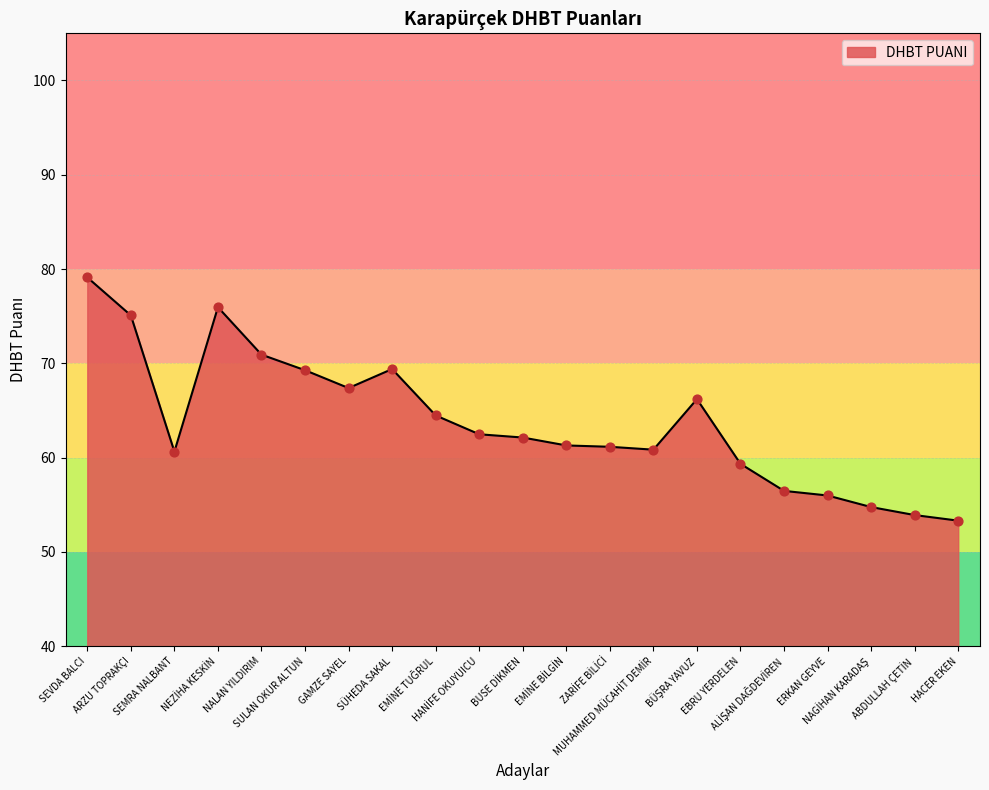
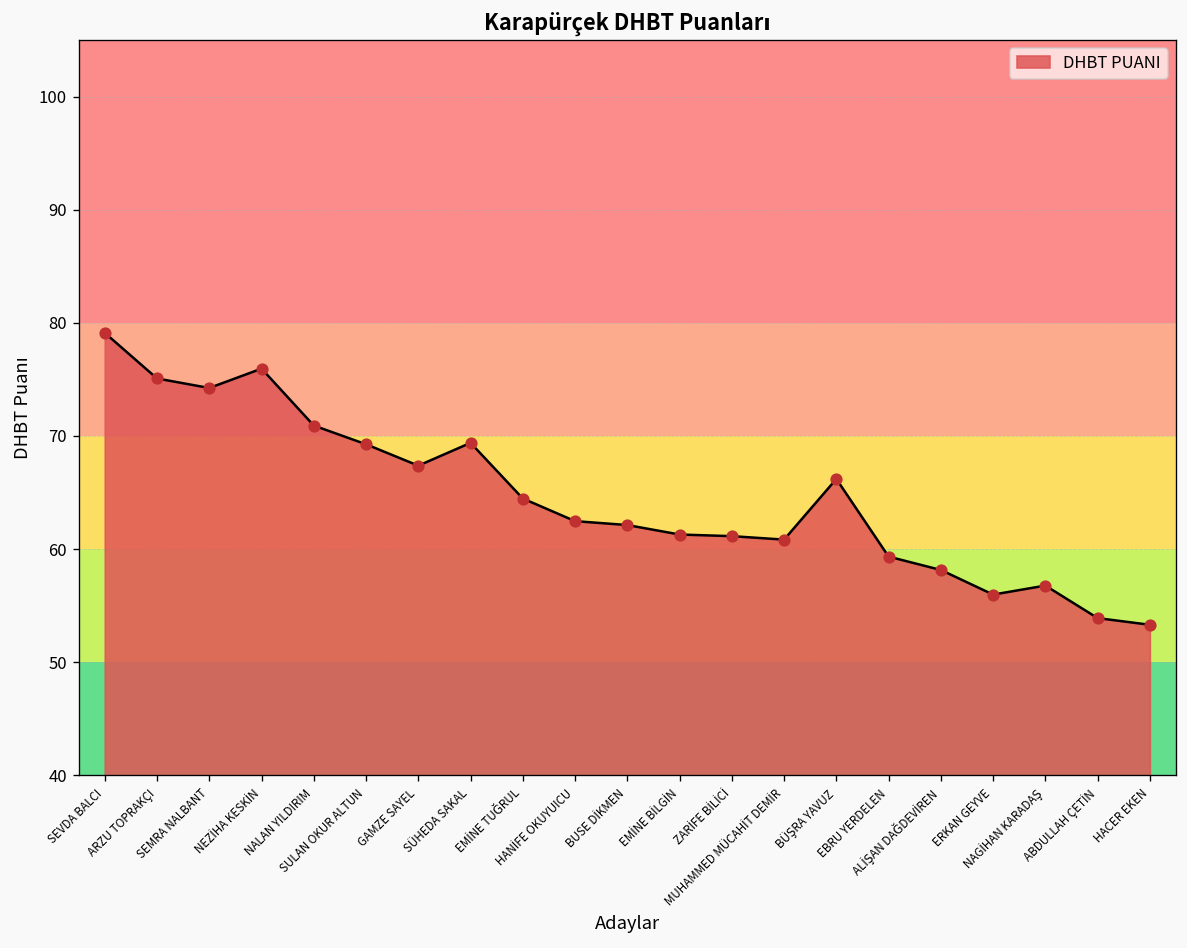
SEMRA NALBANT: 61 -> 74
ALİŞAN DAĞDEVİREN: 56 -> 58
NAGİHAN KARADAŞ: 55 -> 57
